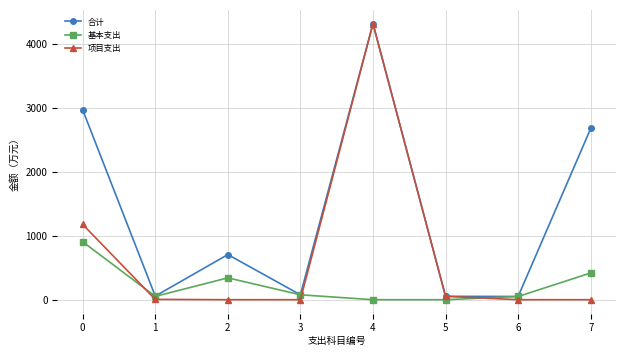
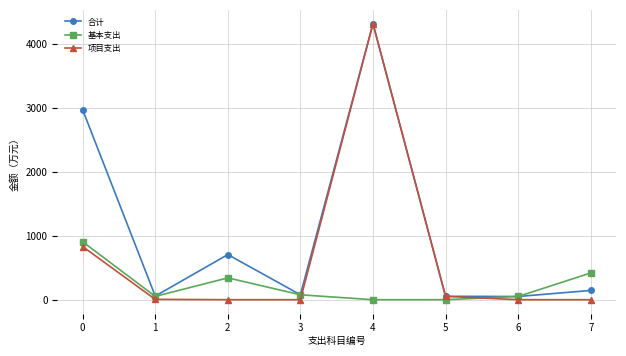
项目支出, 0: 1200 -> 800
合计, 7: 2700 -> 100
